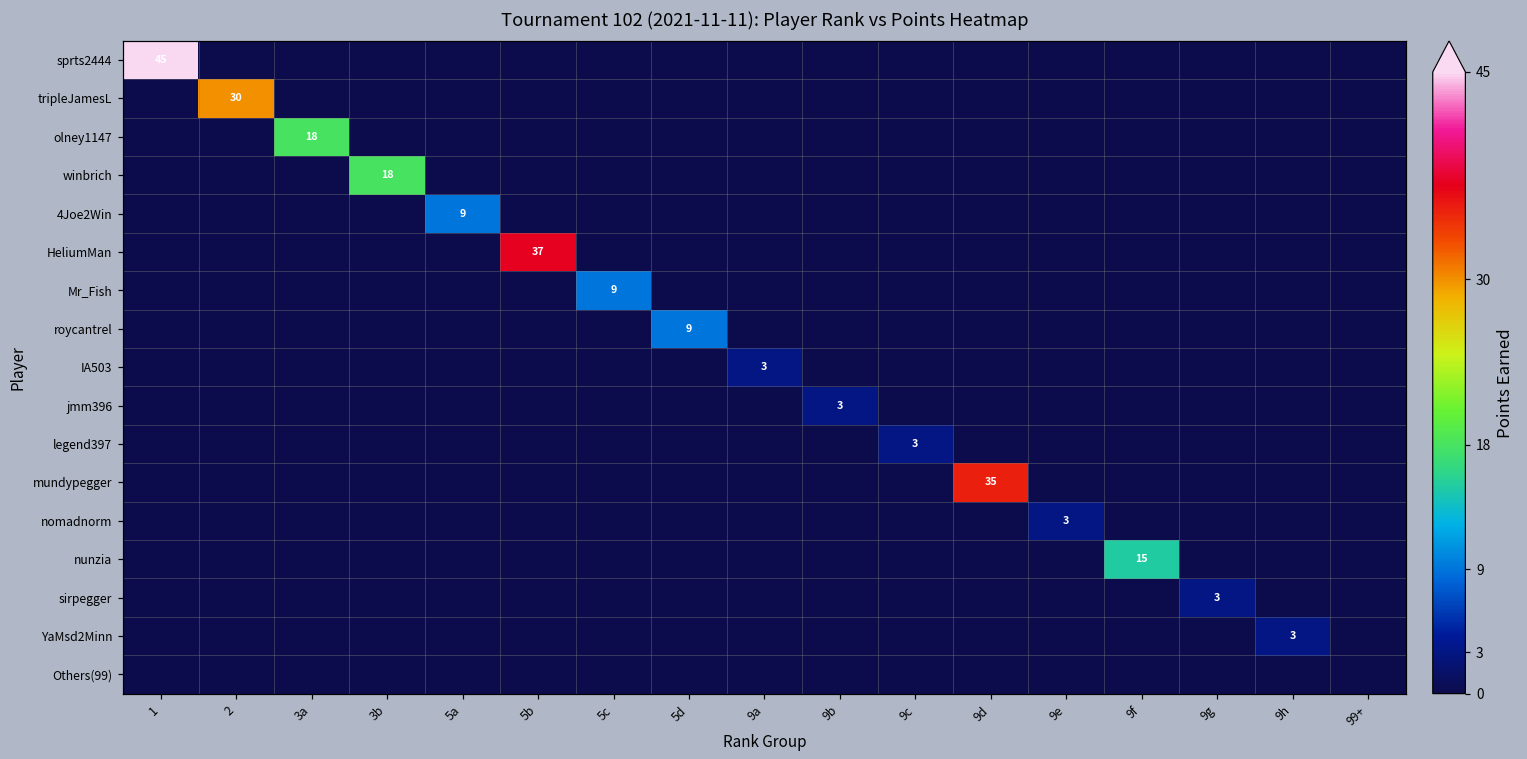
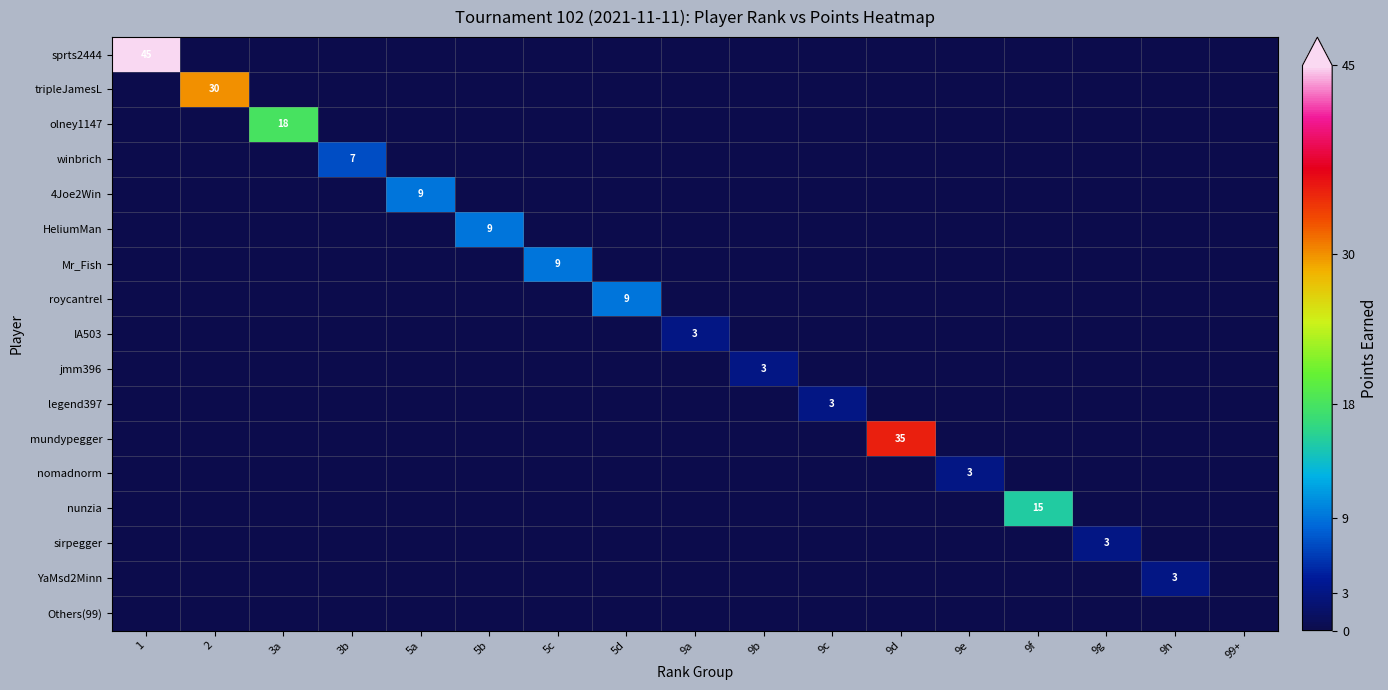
winbrich, 3b: 18 -> 7
HeliumMan, 5b: 37 -> 9
